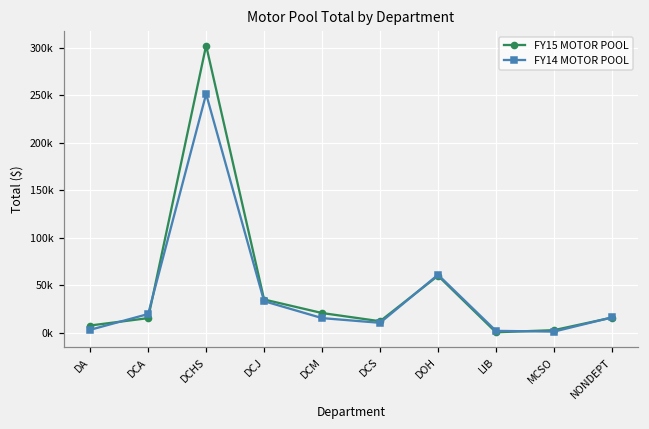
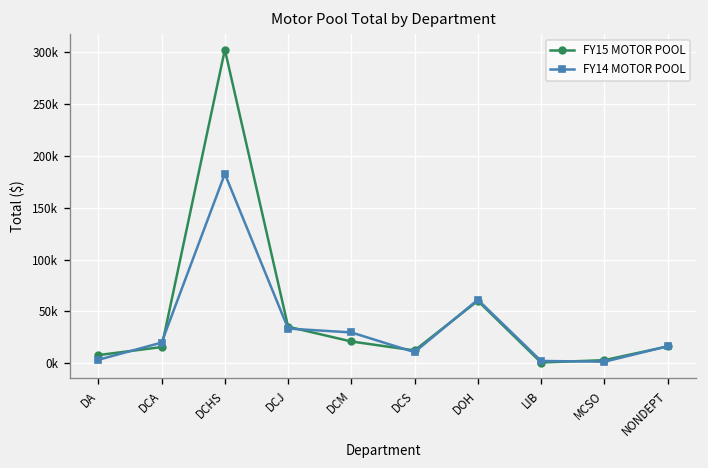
FY14 MOTOR POOL, DCHS: 250000 -> 180000
FY14 MOTOR POOL, DCM: 20000 -> 30000
